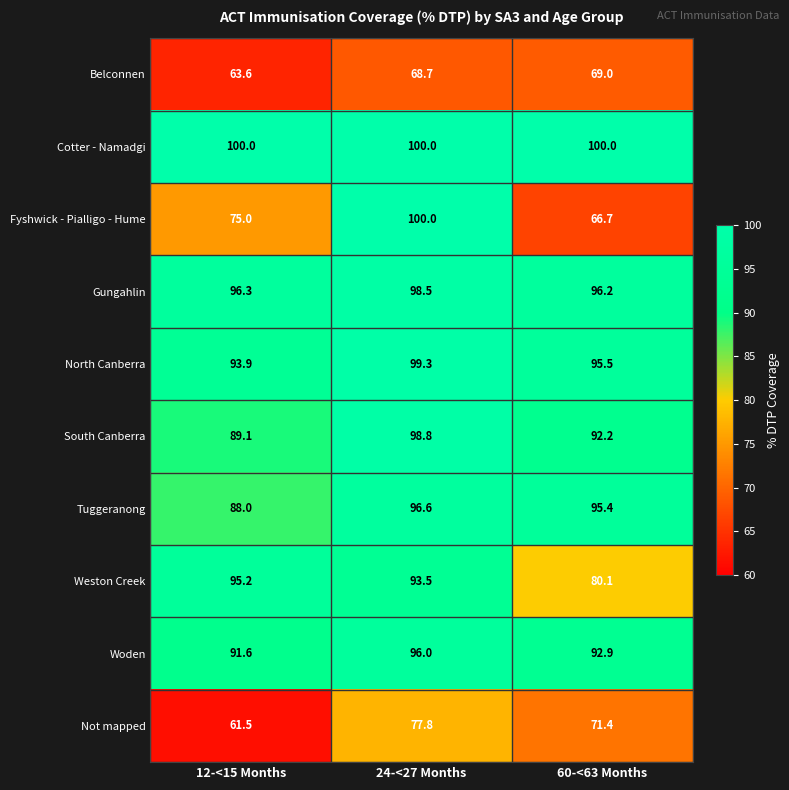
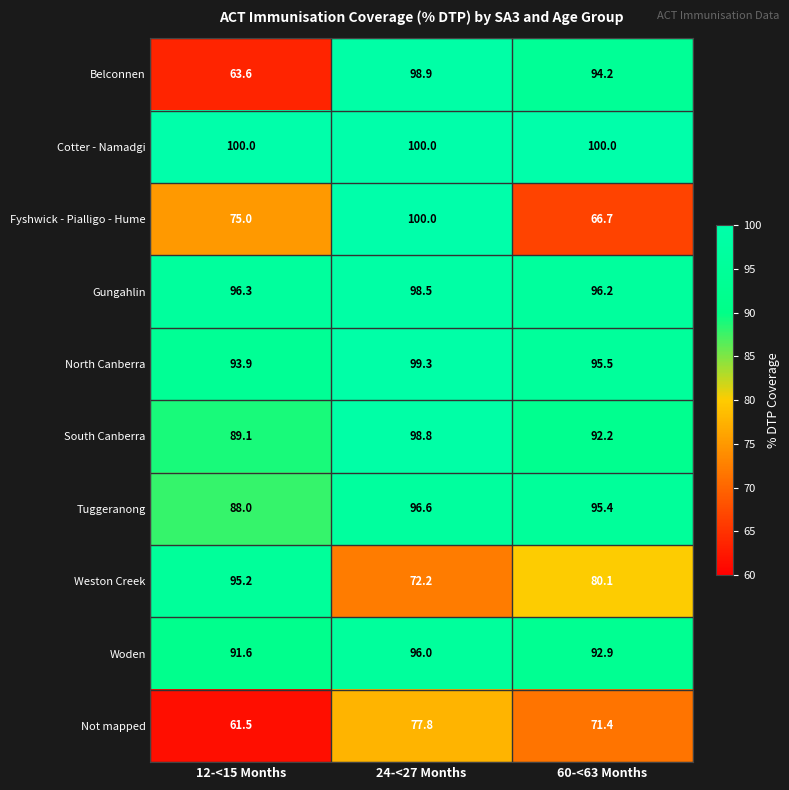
Belconnen, 24-<27 Months: 68.7 -> 98.9
Belconnen, 60-<63 Months: 69.0 -> 94.2
Weston Creek, 24-<27 Months: 93.5 -> 72.2
